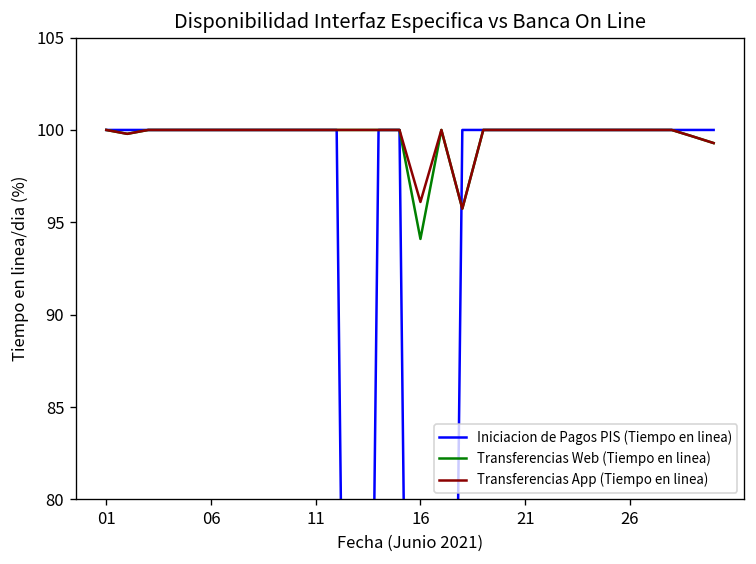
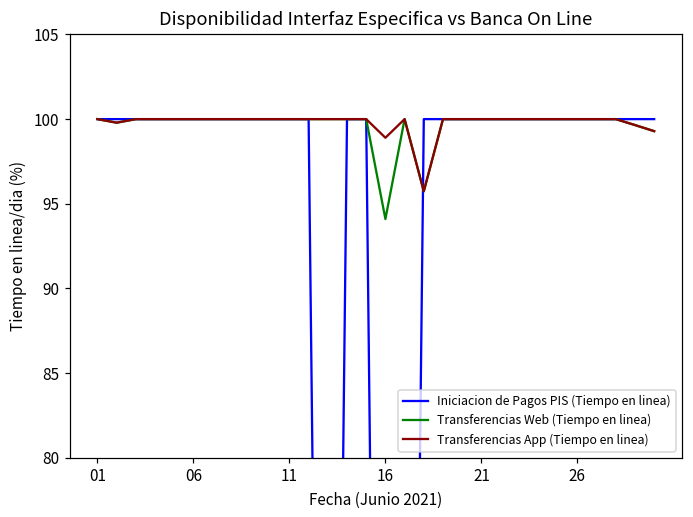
Transferencias App (Tiempo en linea), 16: 96.1 -> 98.9
